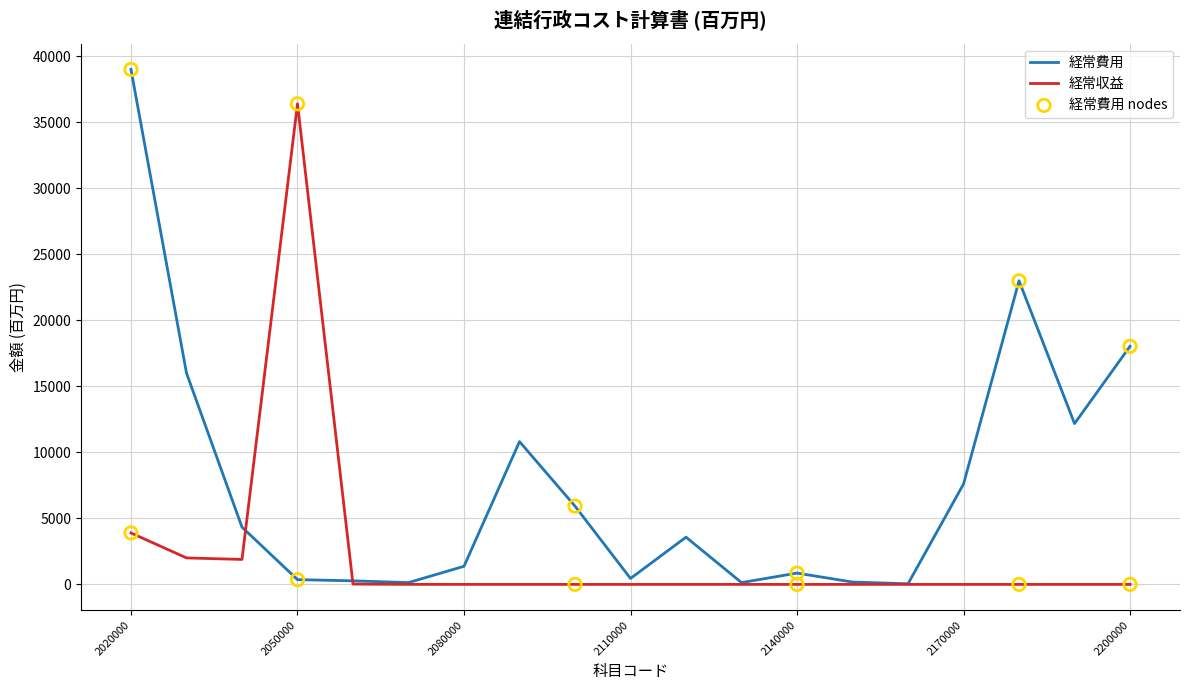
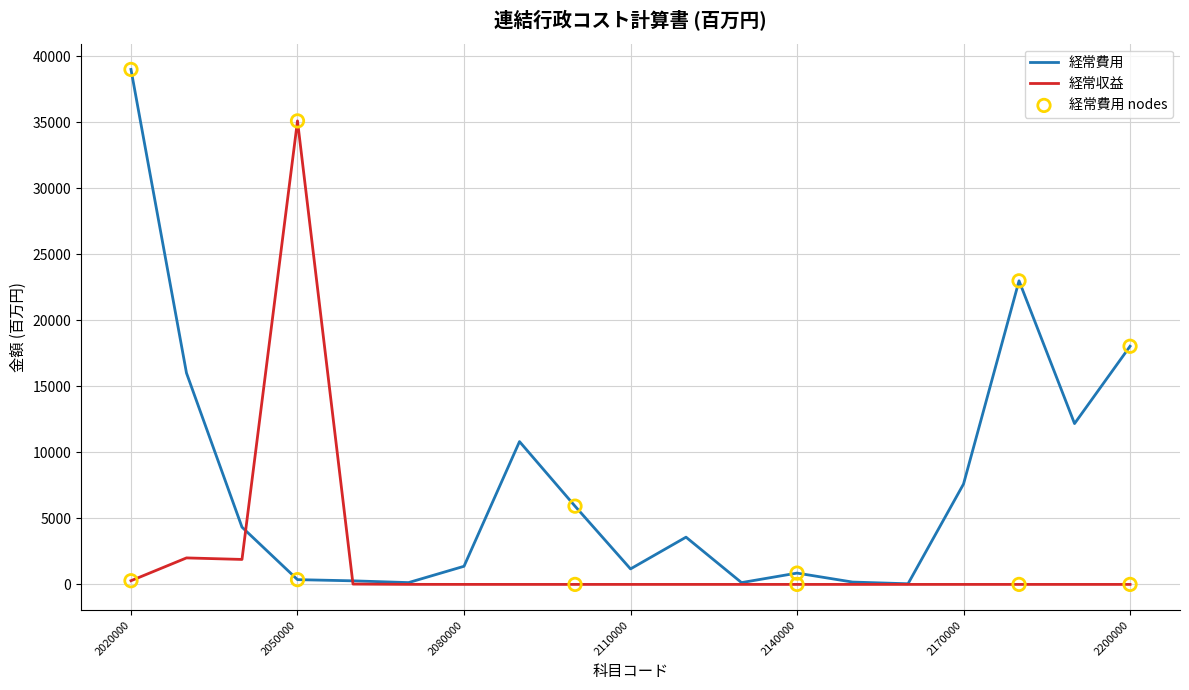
経常収益, 2020000: 3900 -> 300
経常収益, 2050000: 36400 -> 35100
経常費用, 2110000: 400 -> 1200
